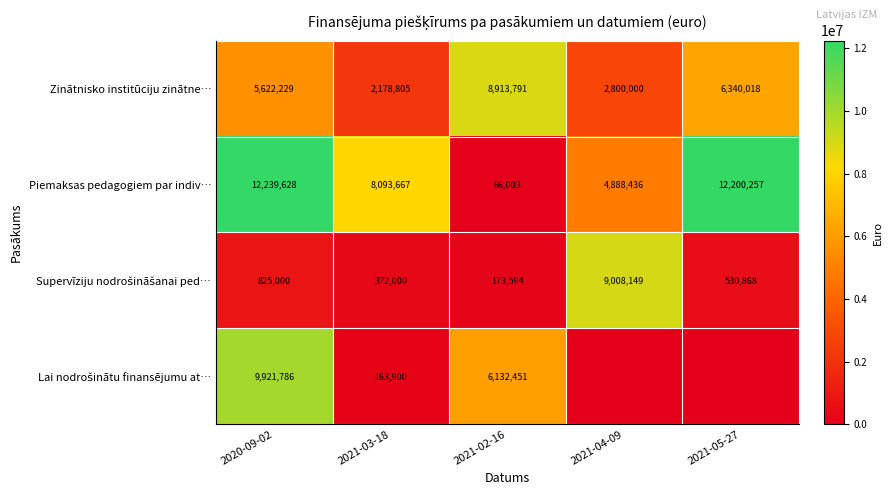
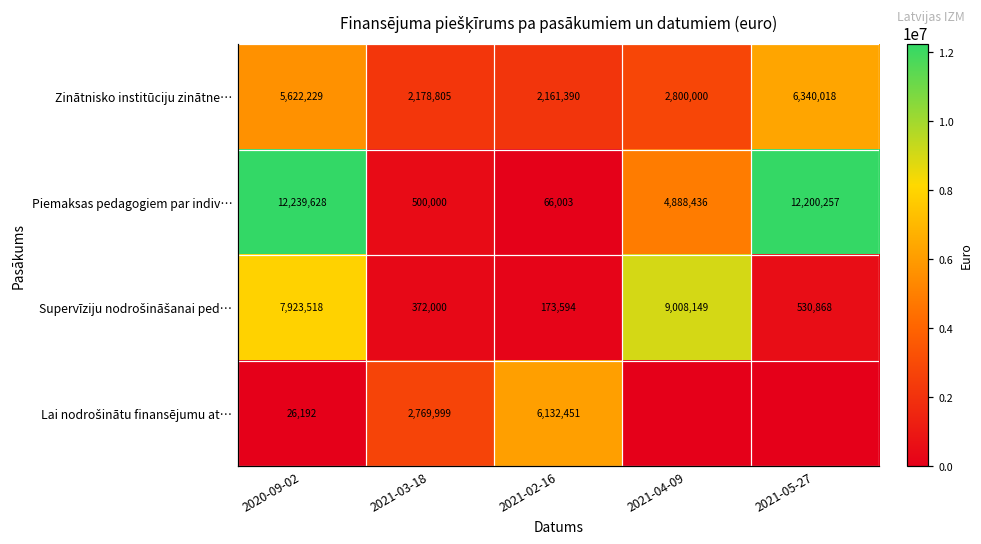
Zinātnisko institūciju zinātne…, 2021-02-16: 8,913,791 -> 2,161,390
Piemaksas pedagogiem par indiv…, 2021-03-18: 8,093,667 -> 500,000
Supervīziju nodrošināšanai ped…, 2020-09-02: 825,000 -> 7,923,518
Lai nodrošinātu finansējumu at…, 2020-09-02: 9,921,786 -> 26,192
Lai nodrošinātu finansējumu at…, 2021-03-18: 163,900 -> 2,769,999
